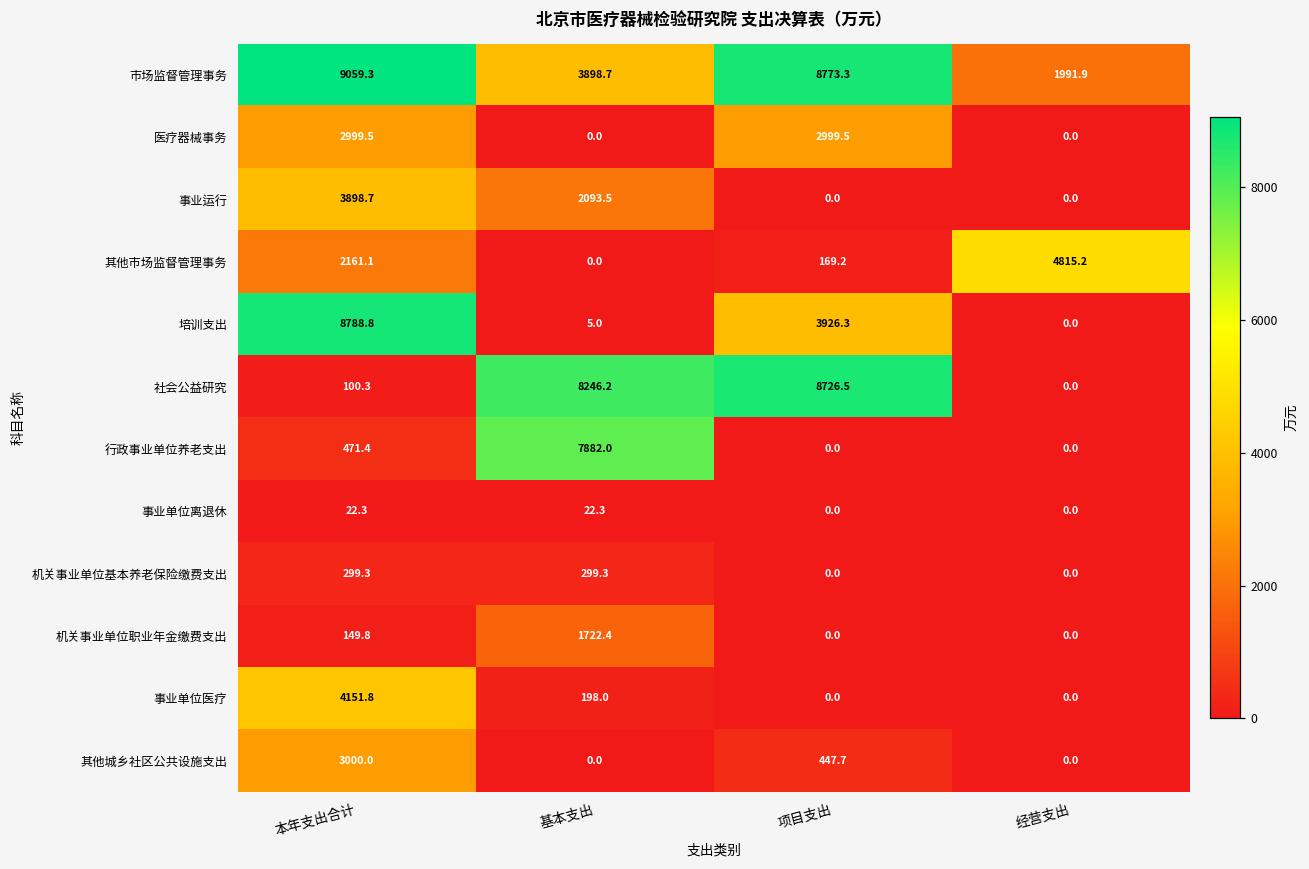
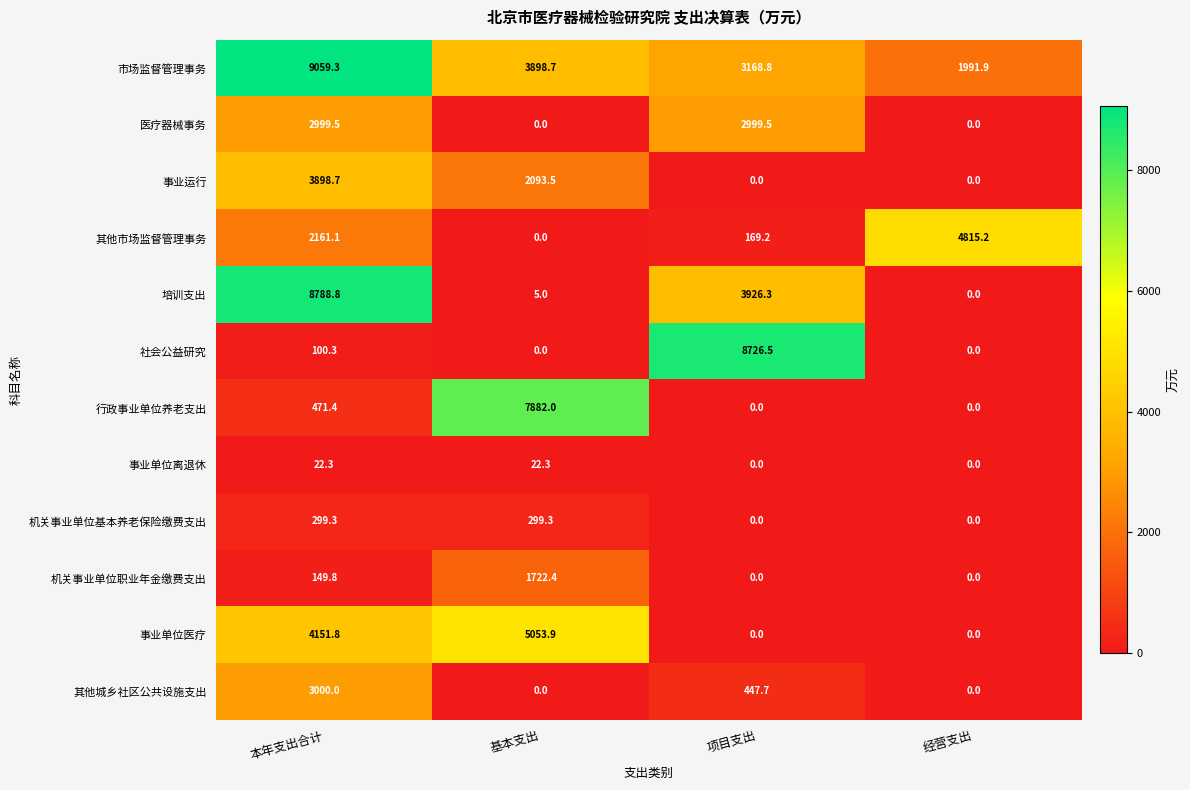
市场监督管理事务, 项目支出: 8773.3 -> 3168.8
社会公益研究, 基本支出: 8246.2 -> 0.0
事业单位医疗, 基本支出: 198.0 -> 5053.9
